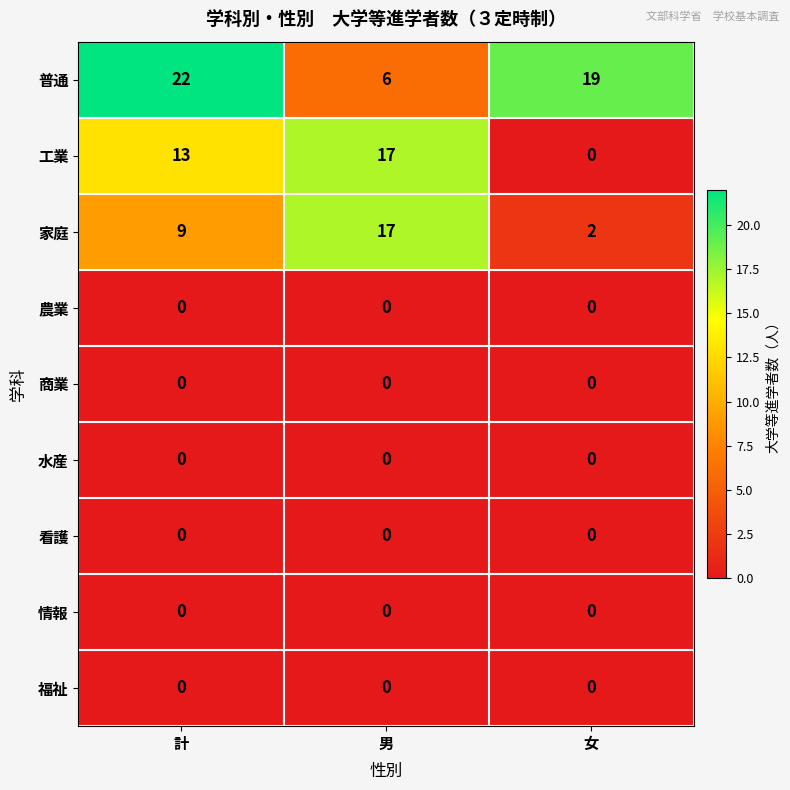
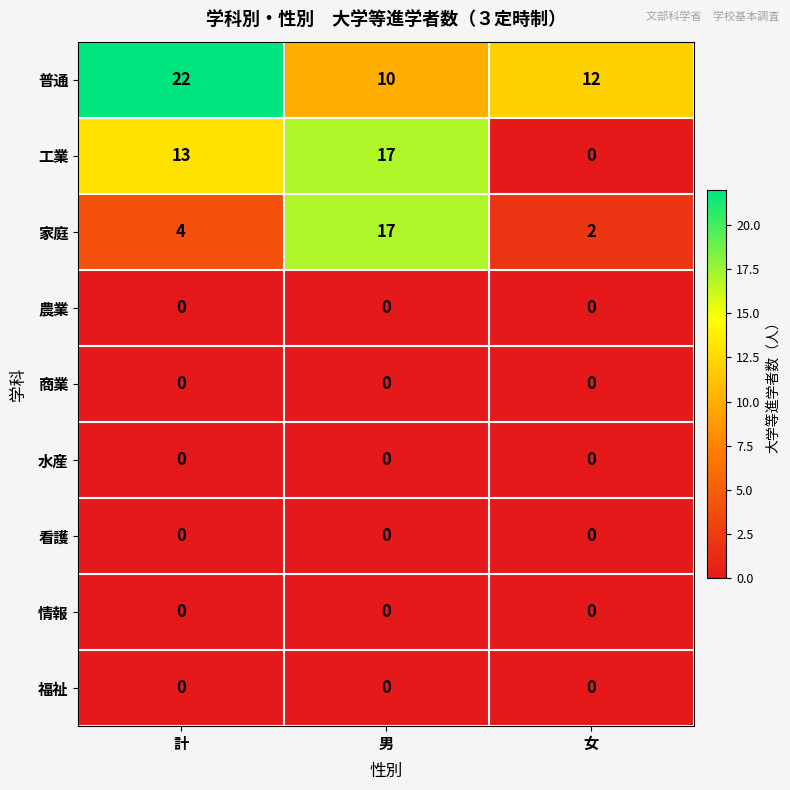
普通, 男: 6 -> 10
普通, 女: 19 -> 12
家庭, 計: 9 -> 4
